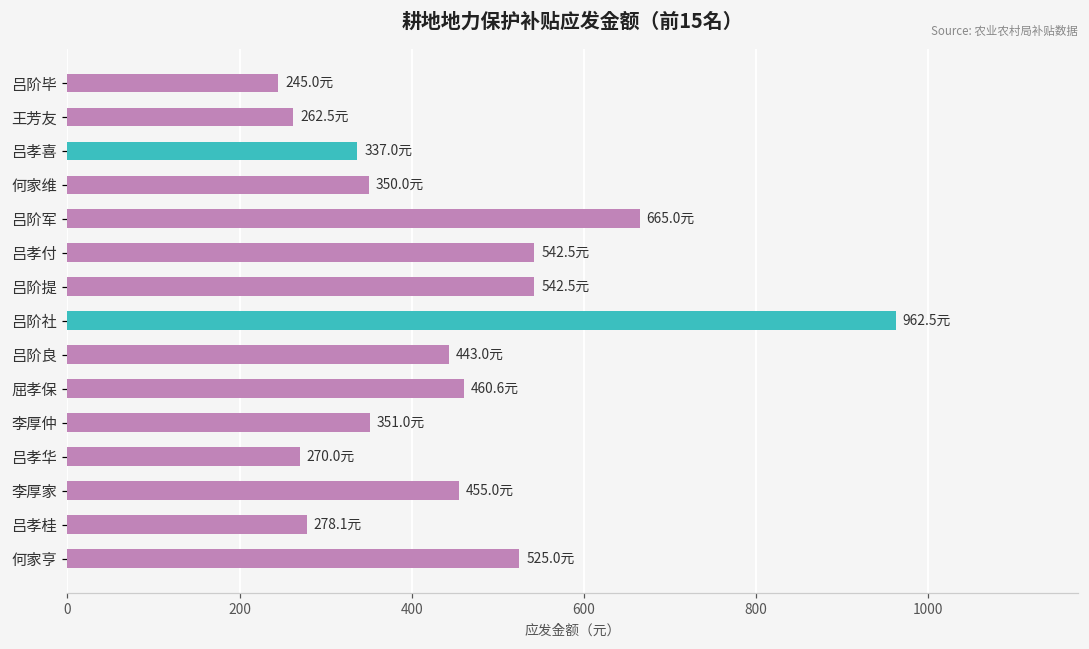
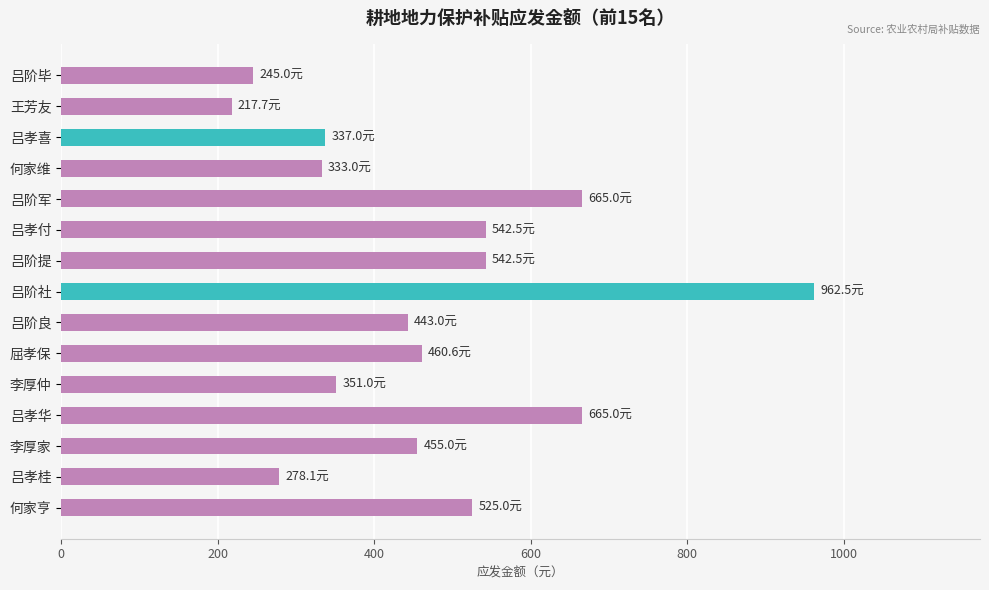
王芳友: 262.5元 -> 217.7元
何家维: 350.0元 -> 333.0元
吕孝华: 270.0元 -> 665.0元
